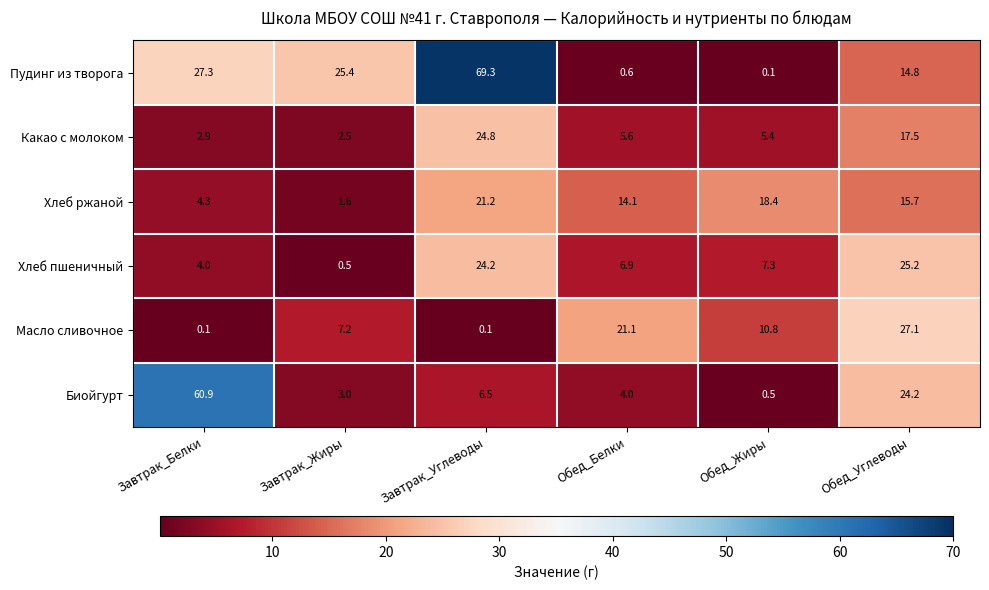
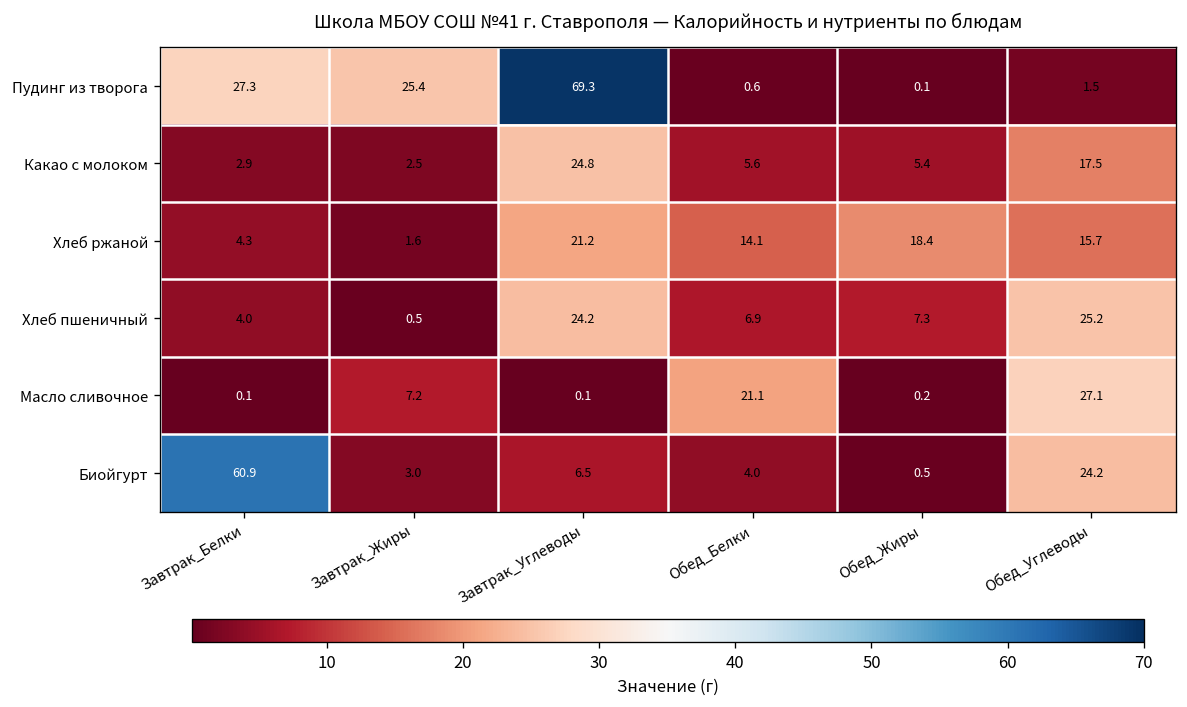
Пудинг из творога, Обед_Углеводы: 14.8 -> 1.5
Масло сливочное, Обед_Жиры: 10.8 -> 0.2
